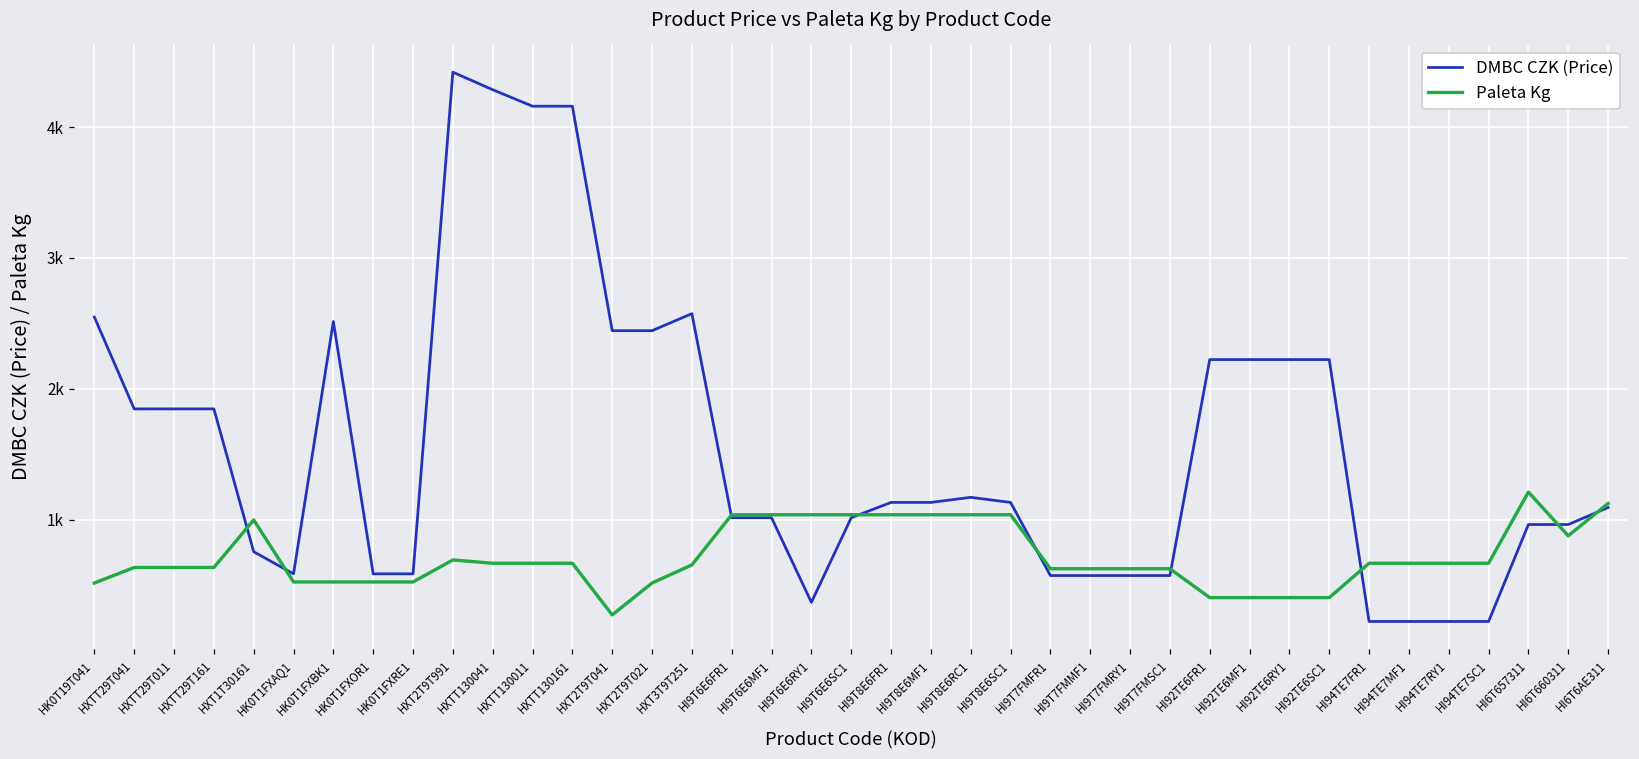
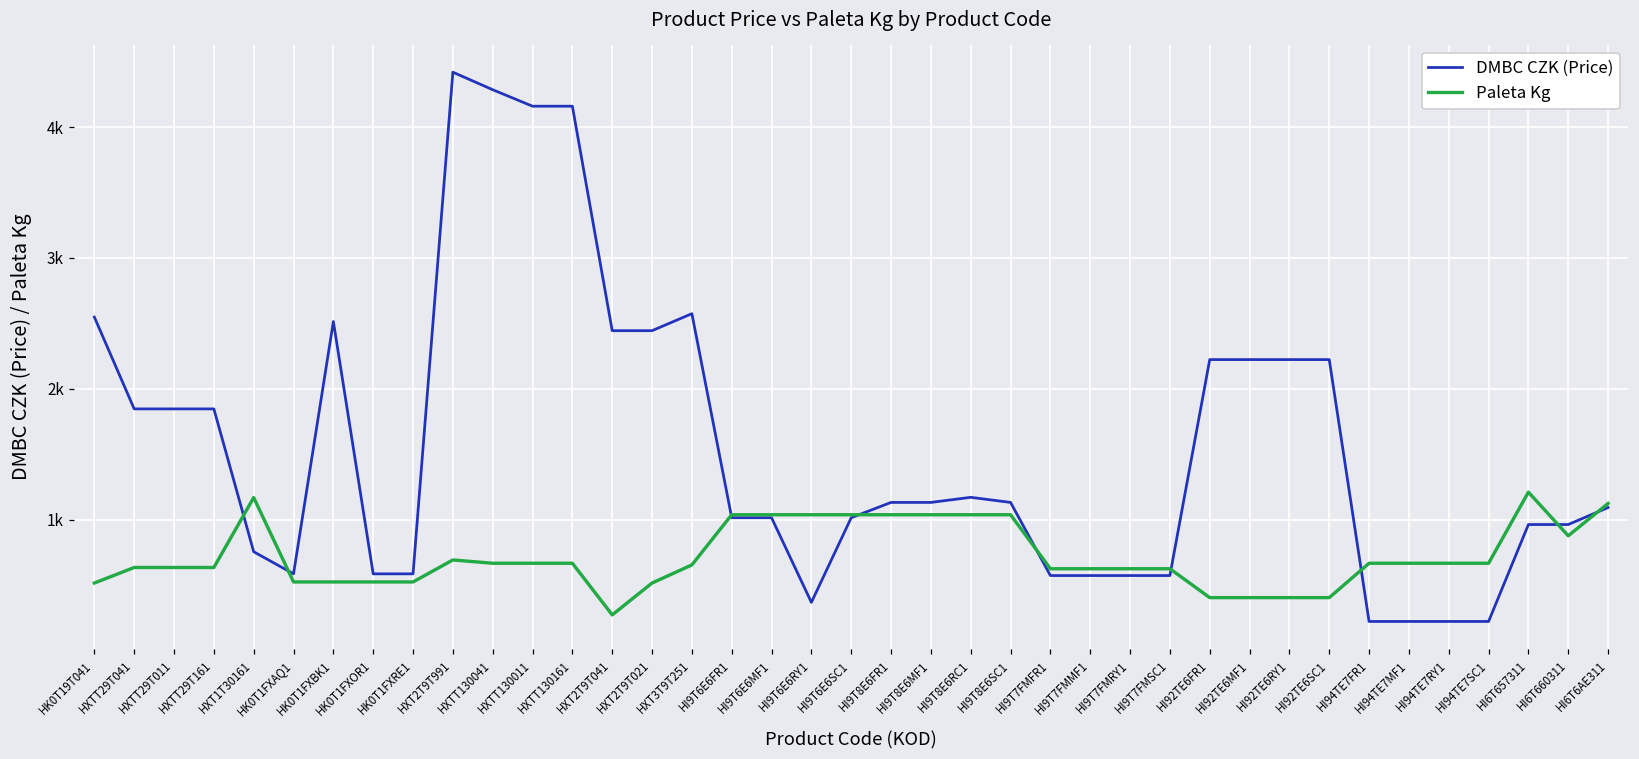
Paleta Kg, HXT1T30161: 1000 -> 1170
